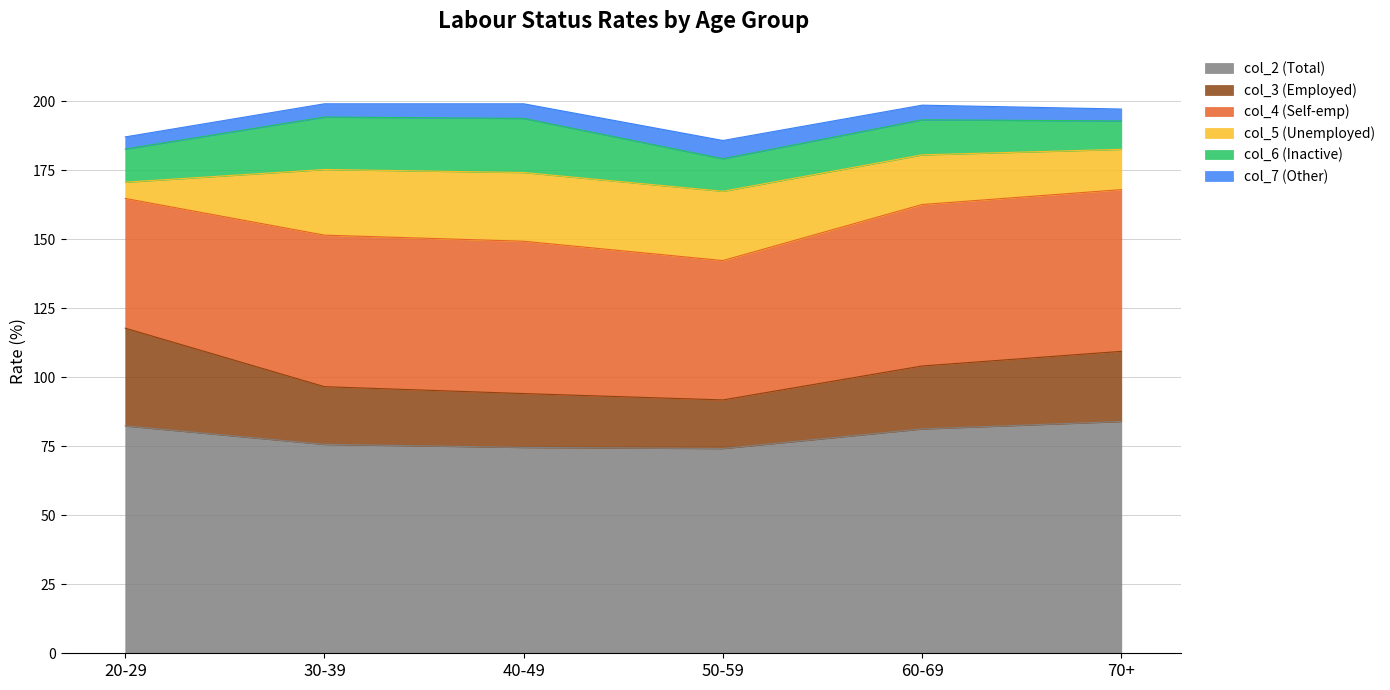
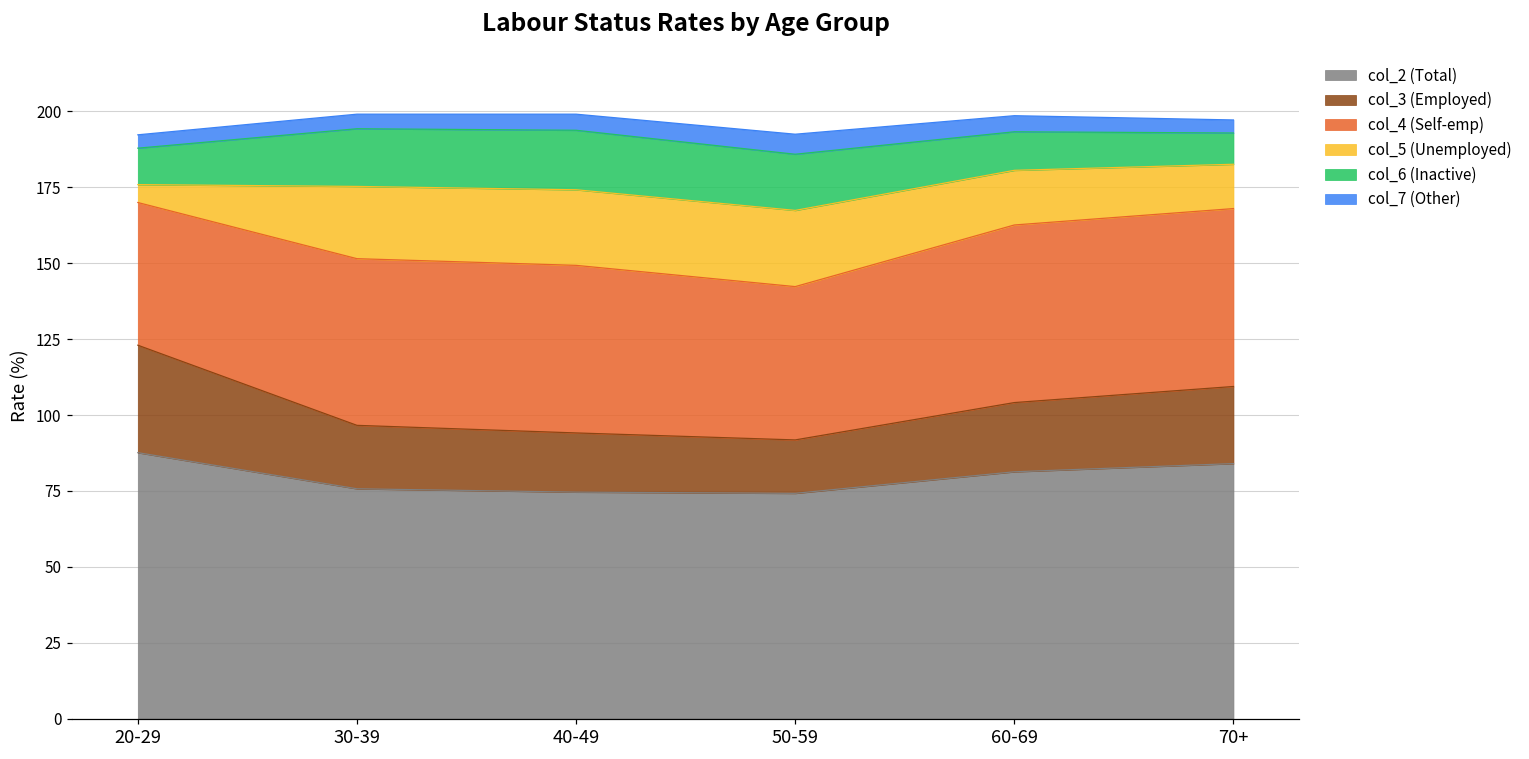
col_2 (Total), 20-29: 82 -> 88
col_6 (Inactive), 50-59: 12 -> 19
